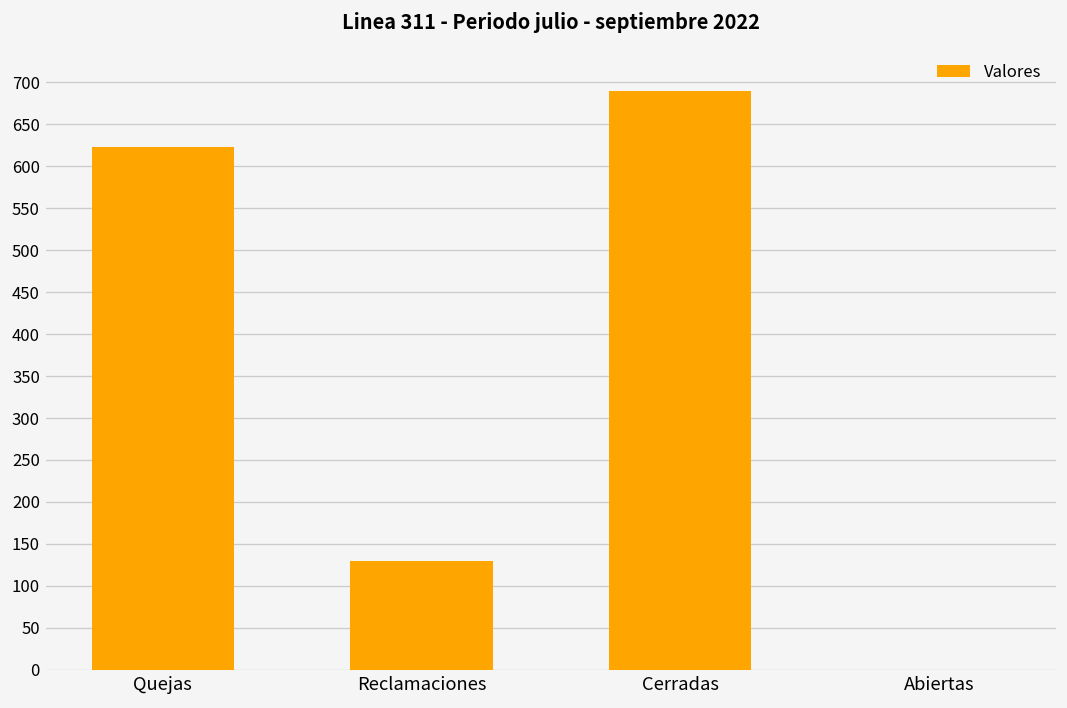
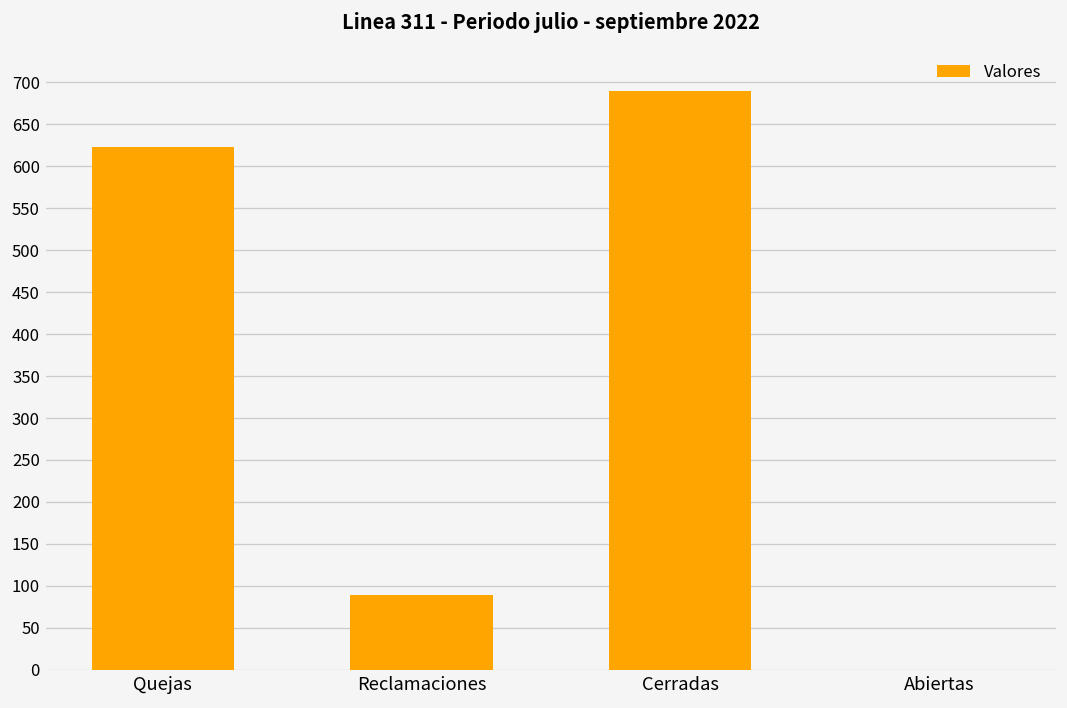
Reclamaciones: 130 -> 90
